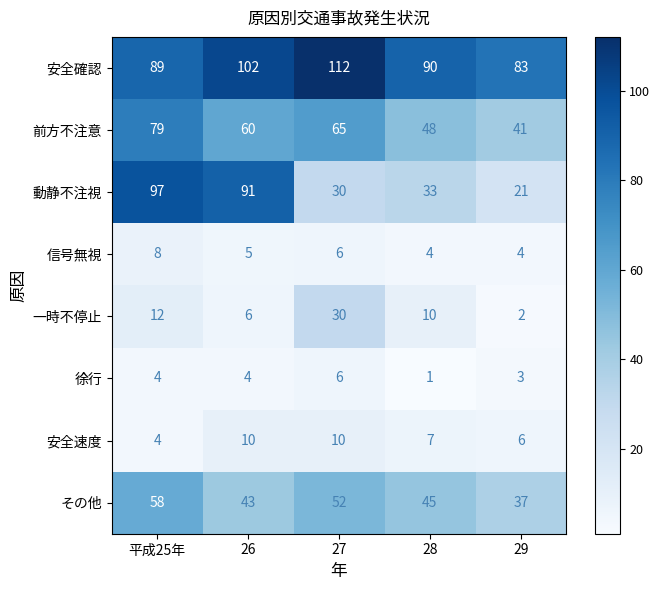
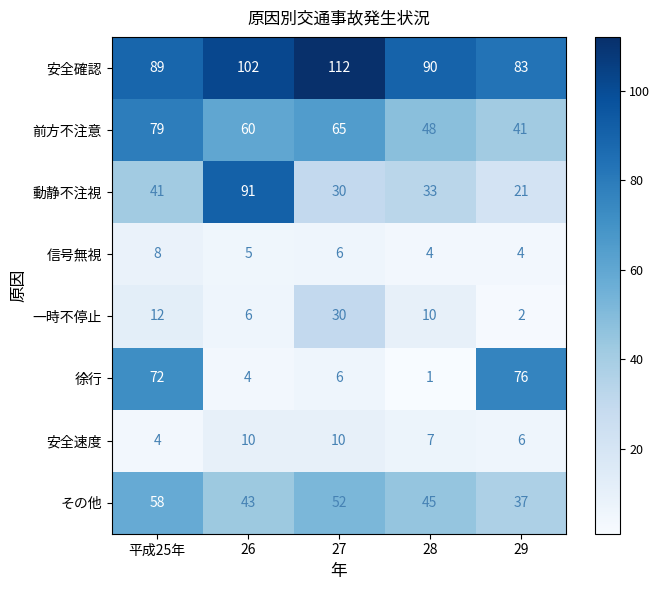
動静不注視, 平成25年: 97 -> 41
徐行, 平成25年: 4 -> 72
徐行, 29: 3 -> 76
